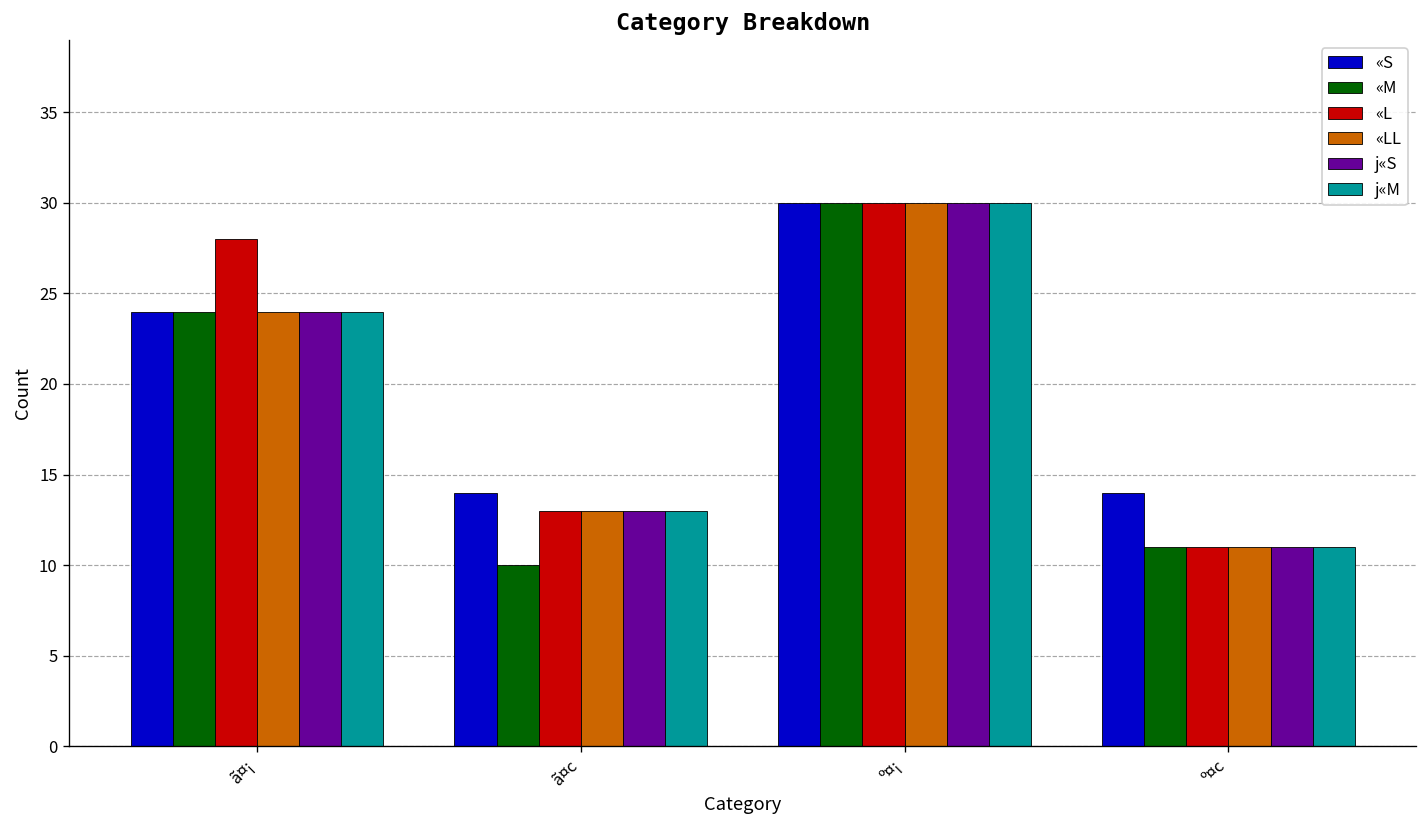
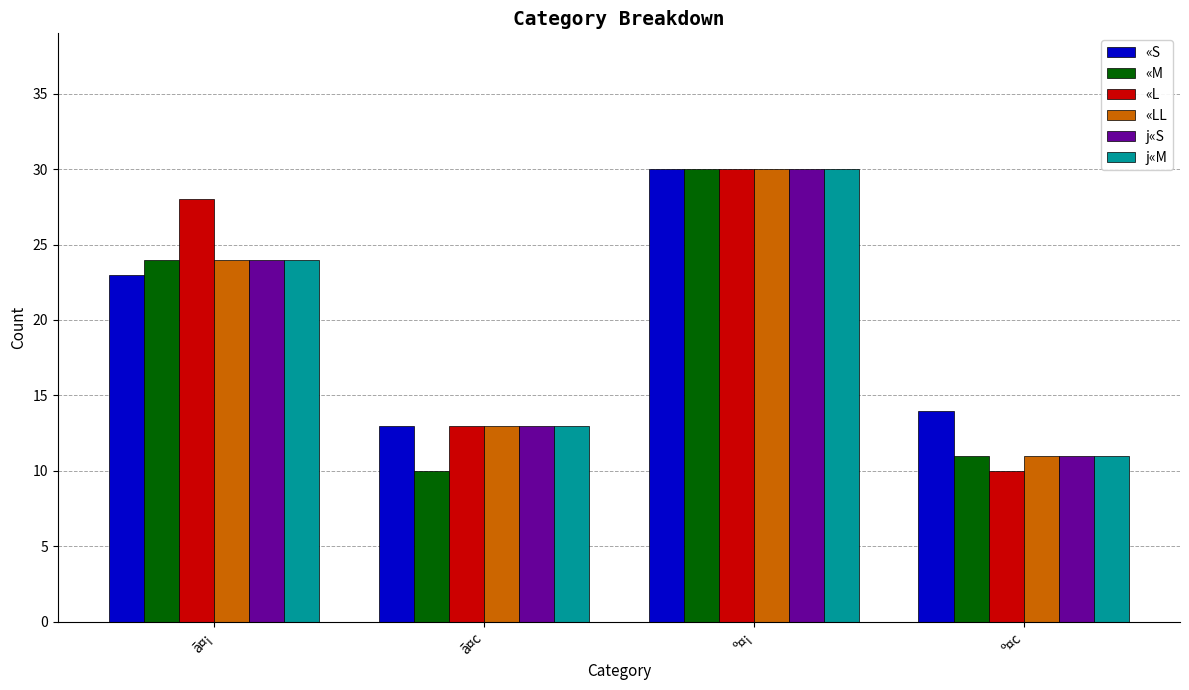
«S, ã¤¡: 24 -> 23
«S, ã¤c: 14 -> 13
«L, º¤c: 11 -> 10
